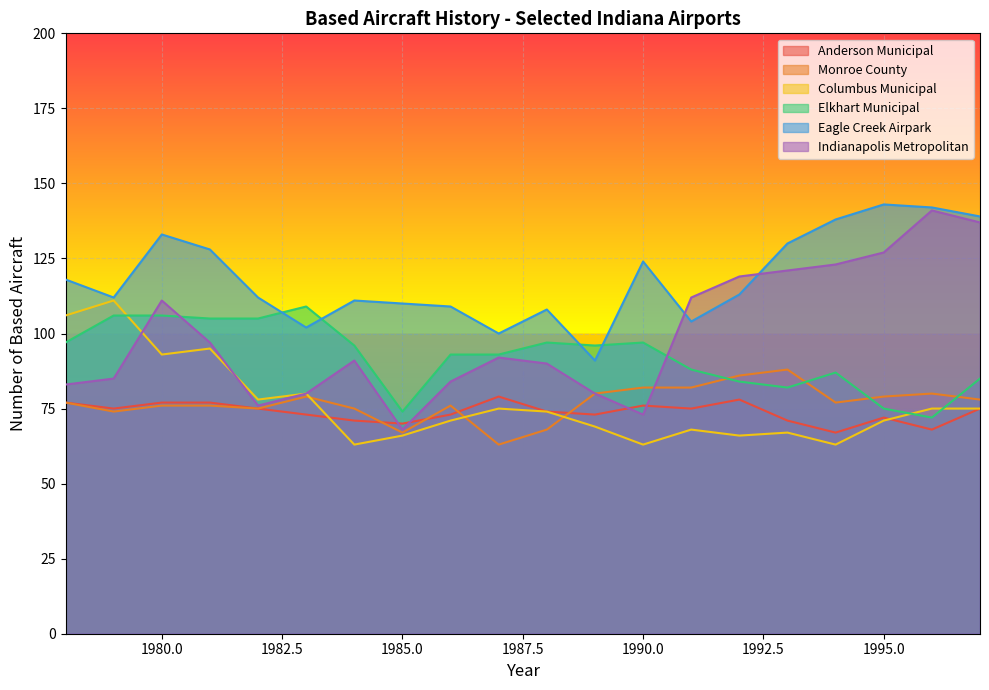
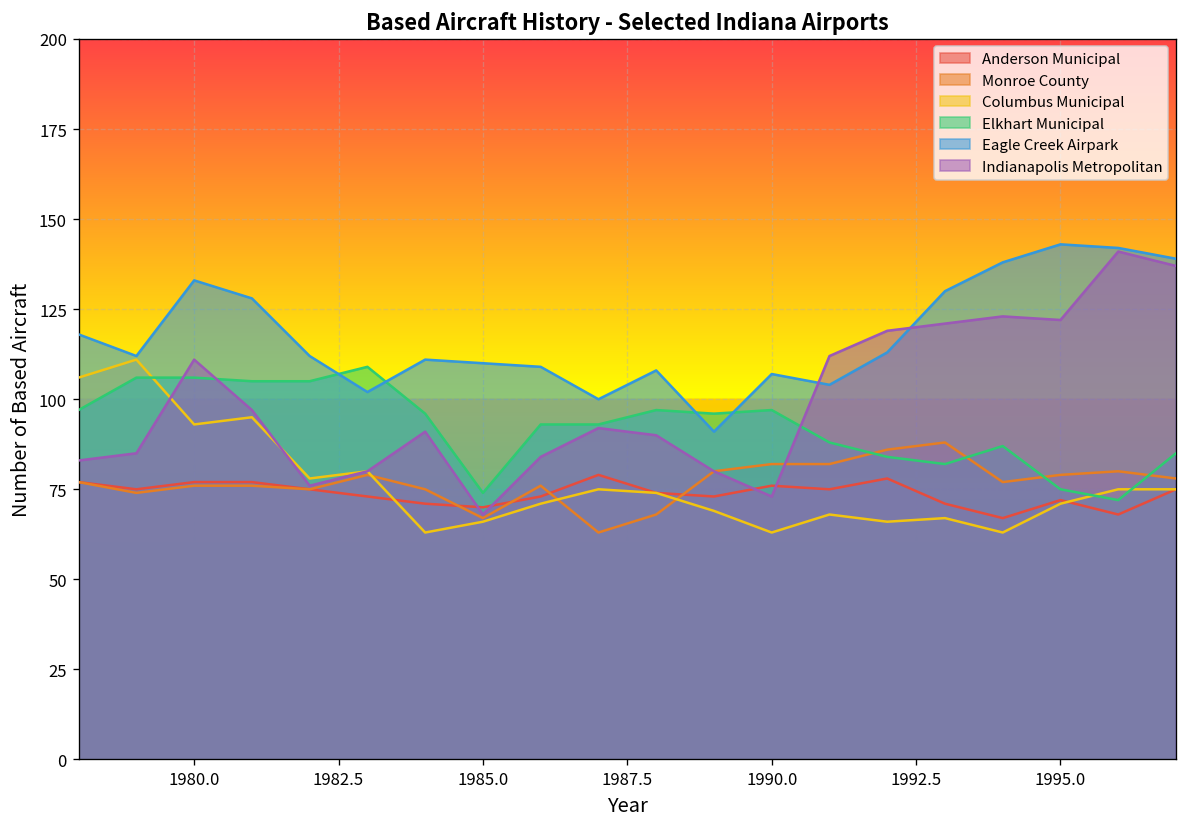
Eagle Creek Airpark, 1990.0: 124 -> 107
Indianapolis Metropolitan, 1995.0: 127 -> 122
